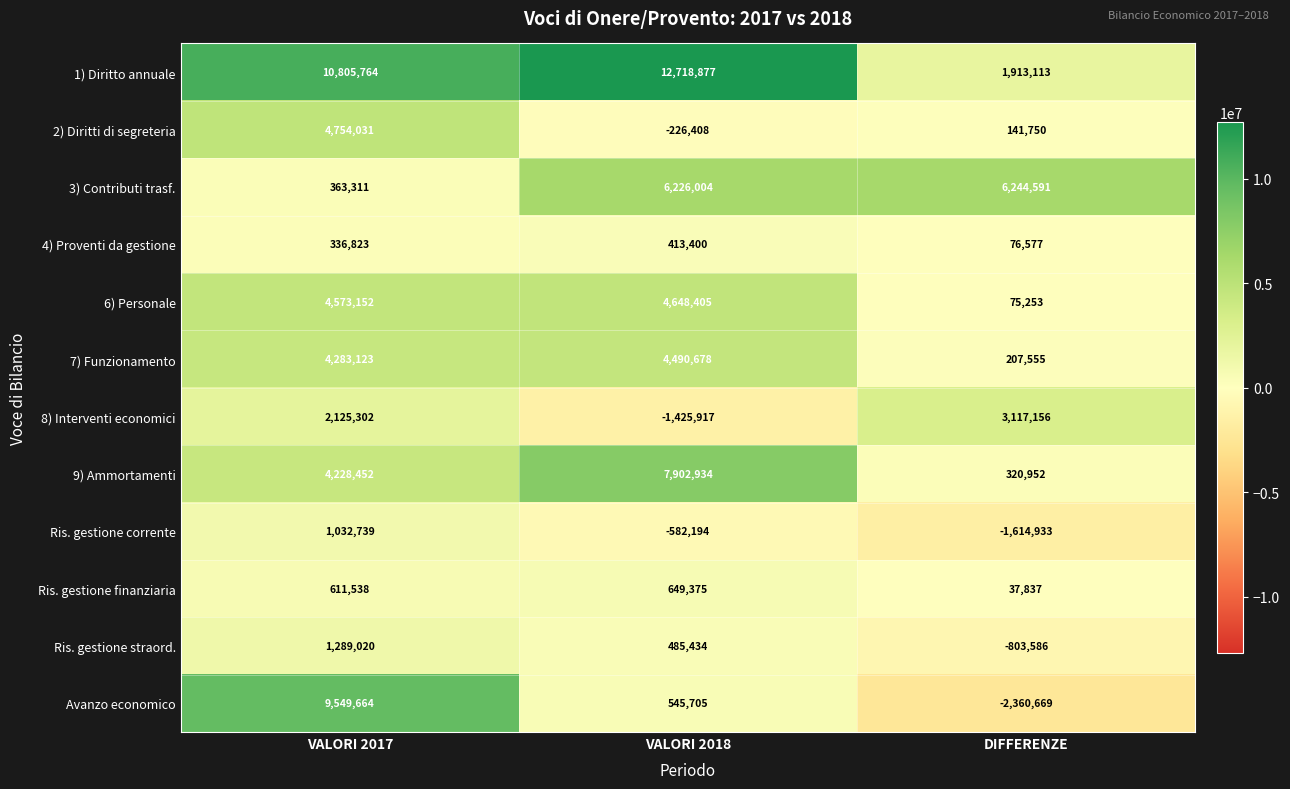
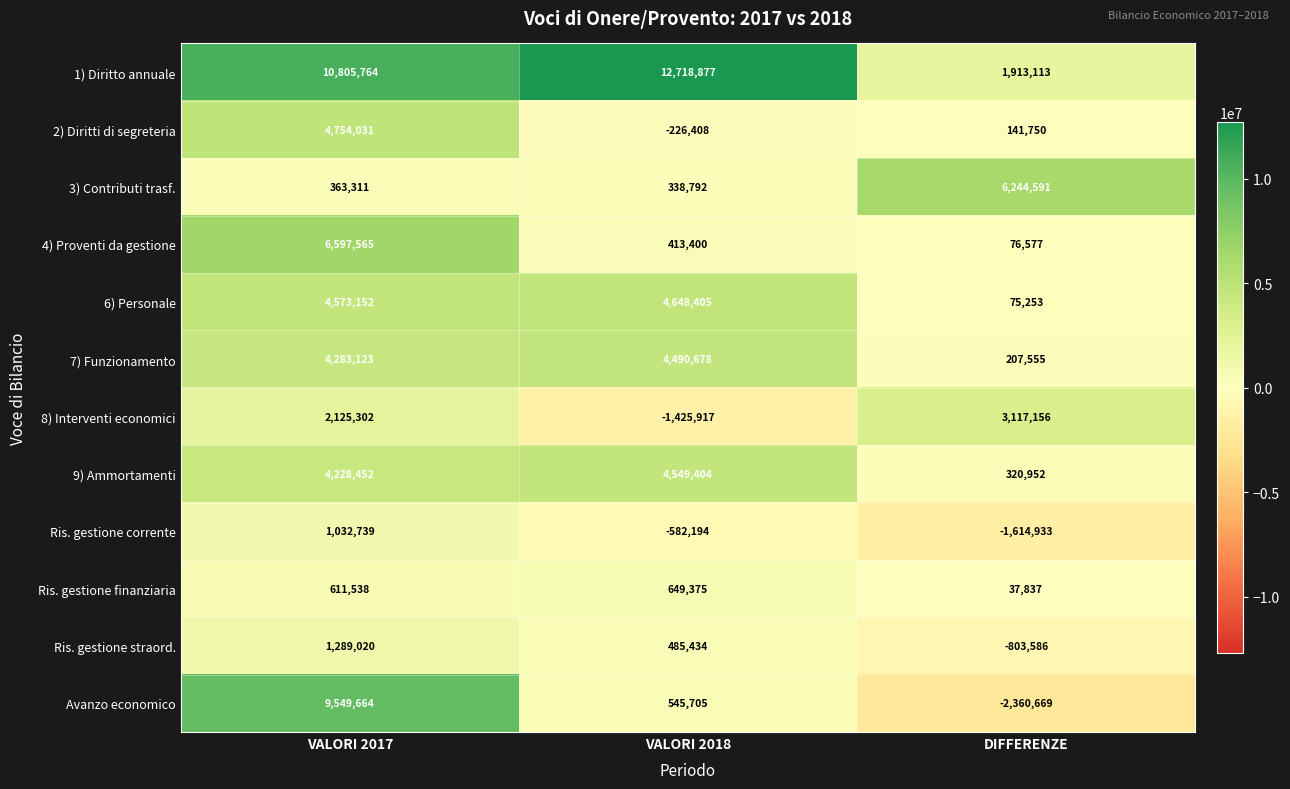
3) Contributi trasf., VALORI 2018: 6,226,004 -> 338,792
4) Proventi da gestione, VALORI 2017: 336,823 -> 6,597,565
9) Ammortamenti, VALORI 2018: 7,902,934 -> 4,549,404
